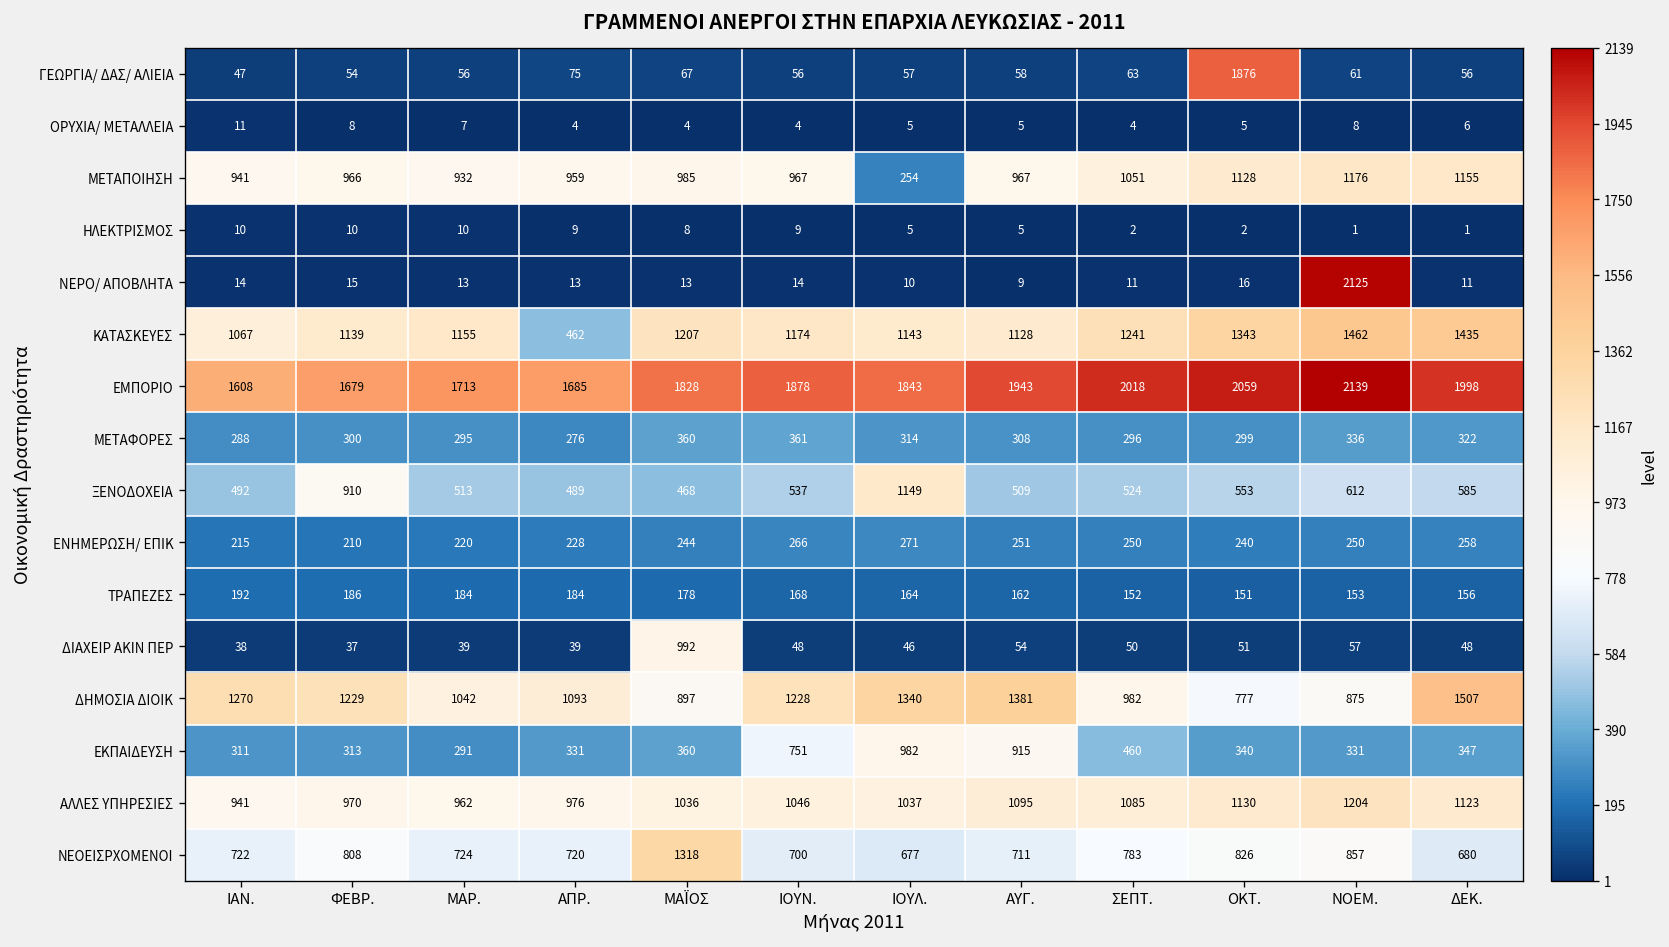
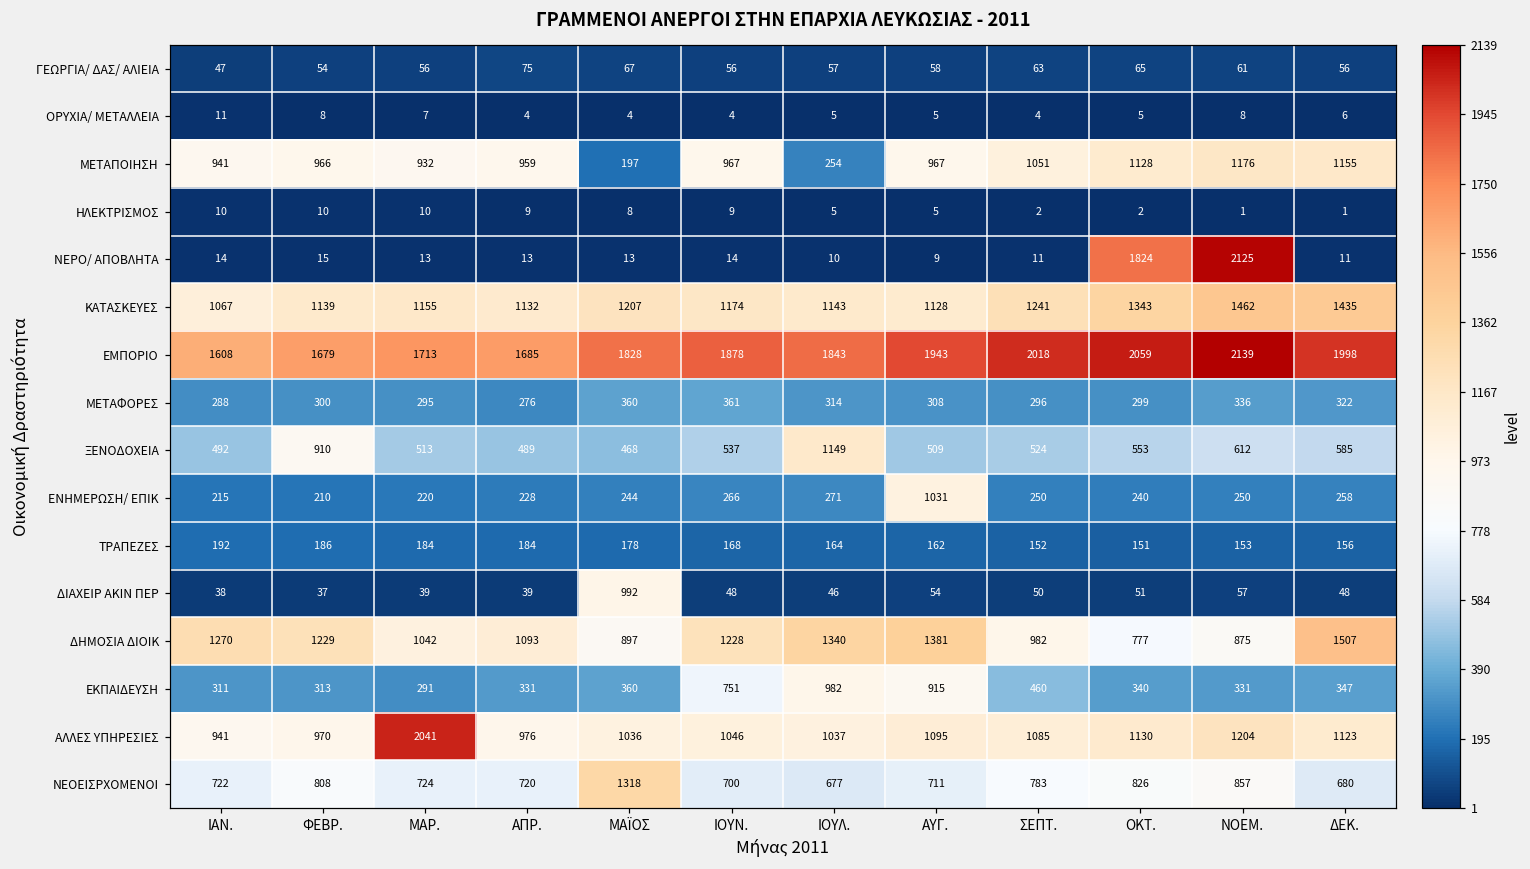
ΓΕΩΡΓΙΑ/ ΔΑΣ/ ΑΛΙΕΙΑ, ΟΚΤ.: 1876 -> 65
ΜΕΤΑΠΟΙΗΣΗ, ΜΑΪΟΣ: 985 -> 197
ΝΕΡΟ/ ΑΠΟΒΛΗΤΑ, ΟΚΤ.: 16 -> 1824
ΚΑΤΑΣΚΕΥΕΣ, ΑΠΡ.: 462 -> 1132
ΕΝΗΜΕΡΩΣΗ/ ΕΠΙΚ, ΑΥΓ.: 251 -> 1031
ΑΛΛΕΣ ΥΠΗΡΕΣΙΕΣ, ΜΑΡ.: 962 -> 2041
